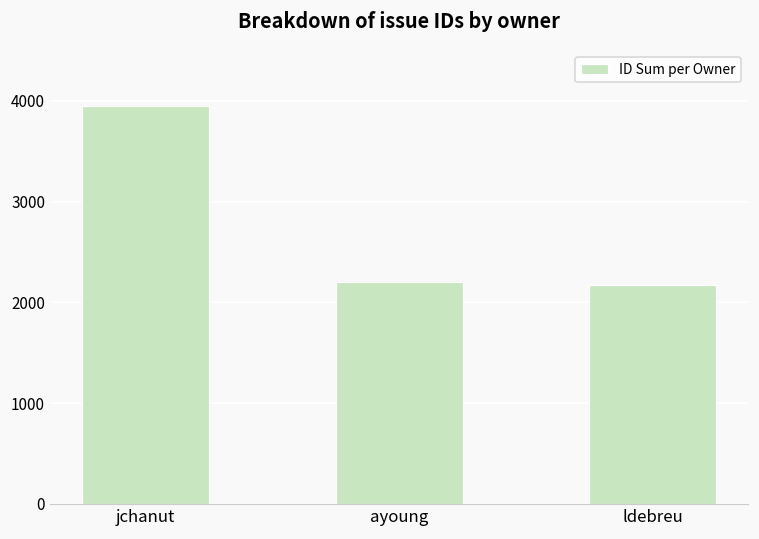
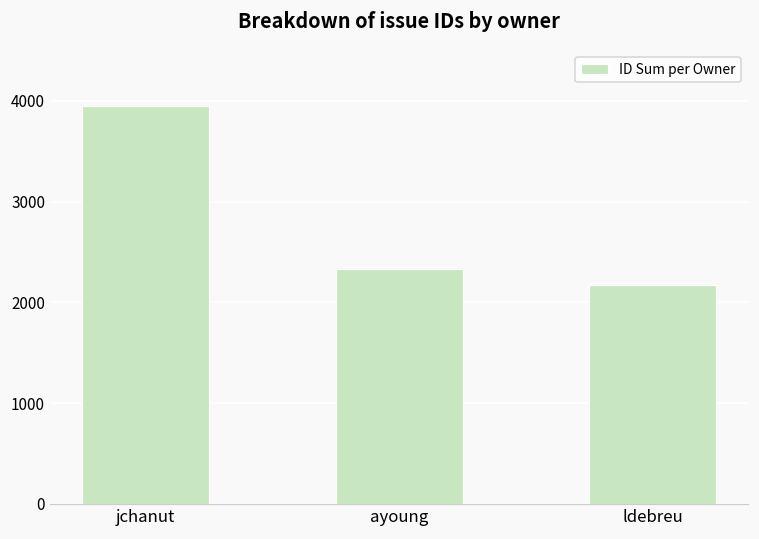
ayoung: 2200 -> 2300
